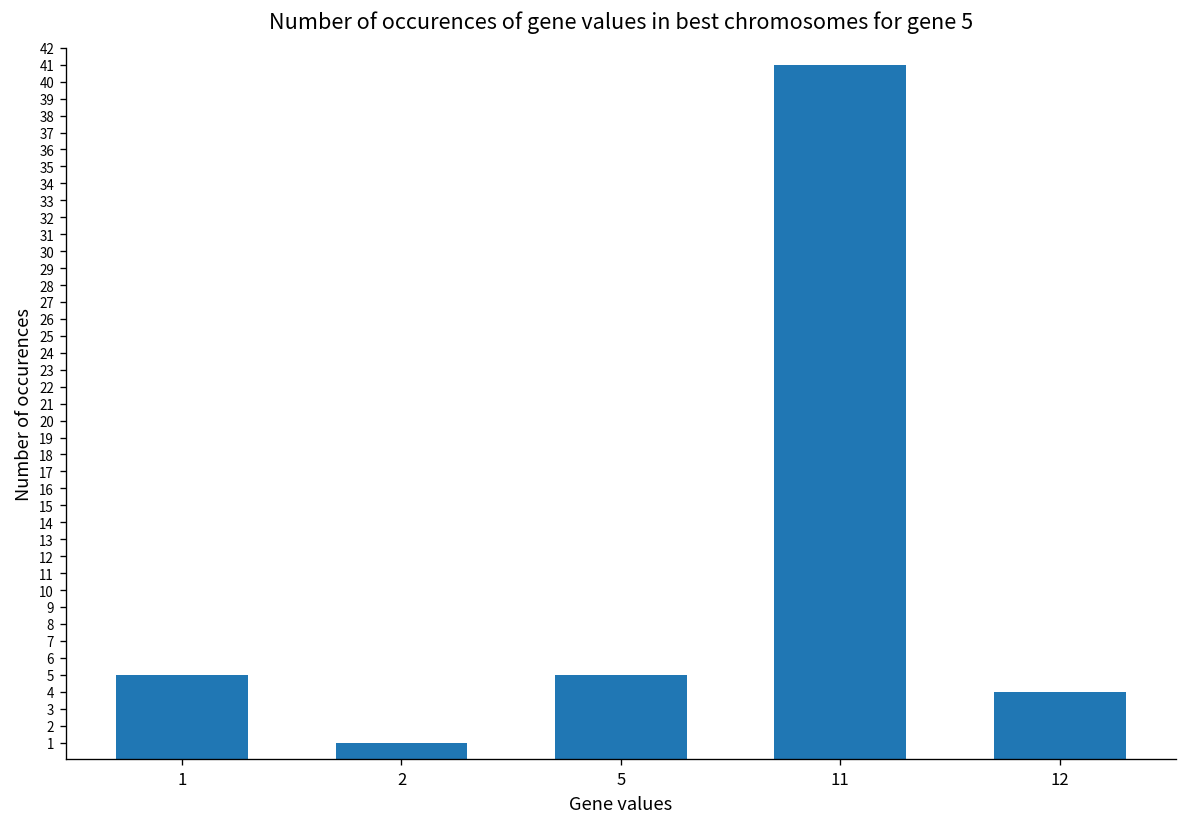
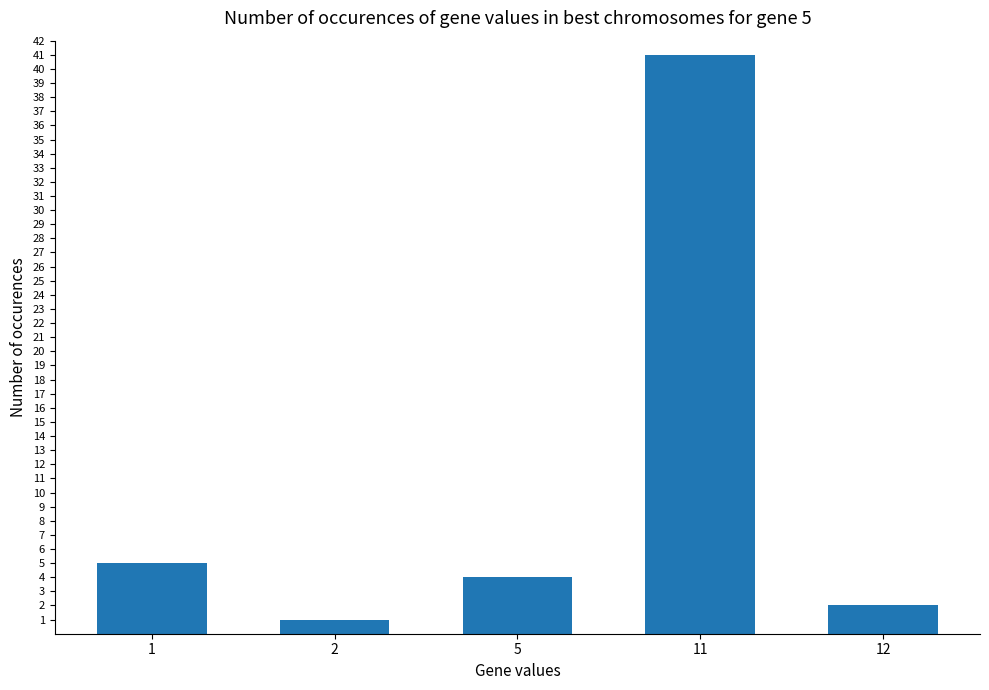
5: 5 -> 4
12: 4 -> 2
